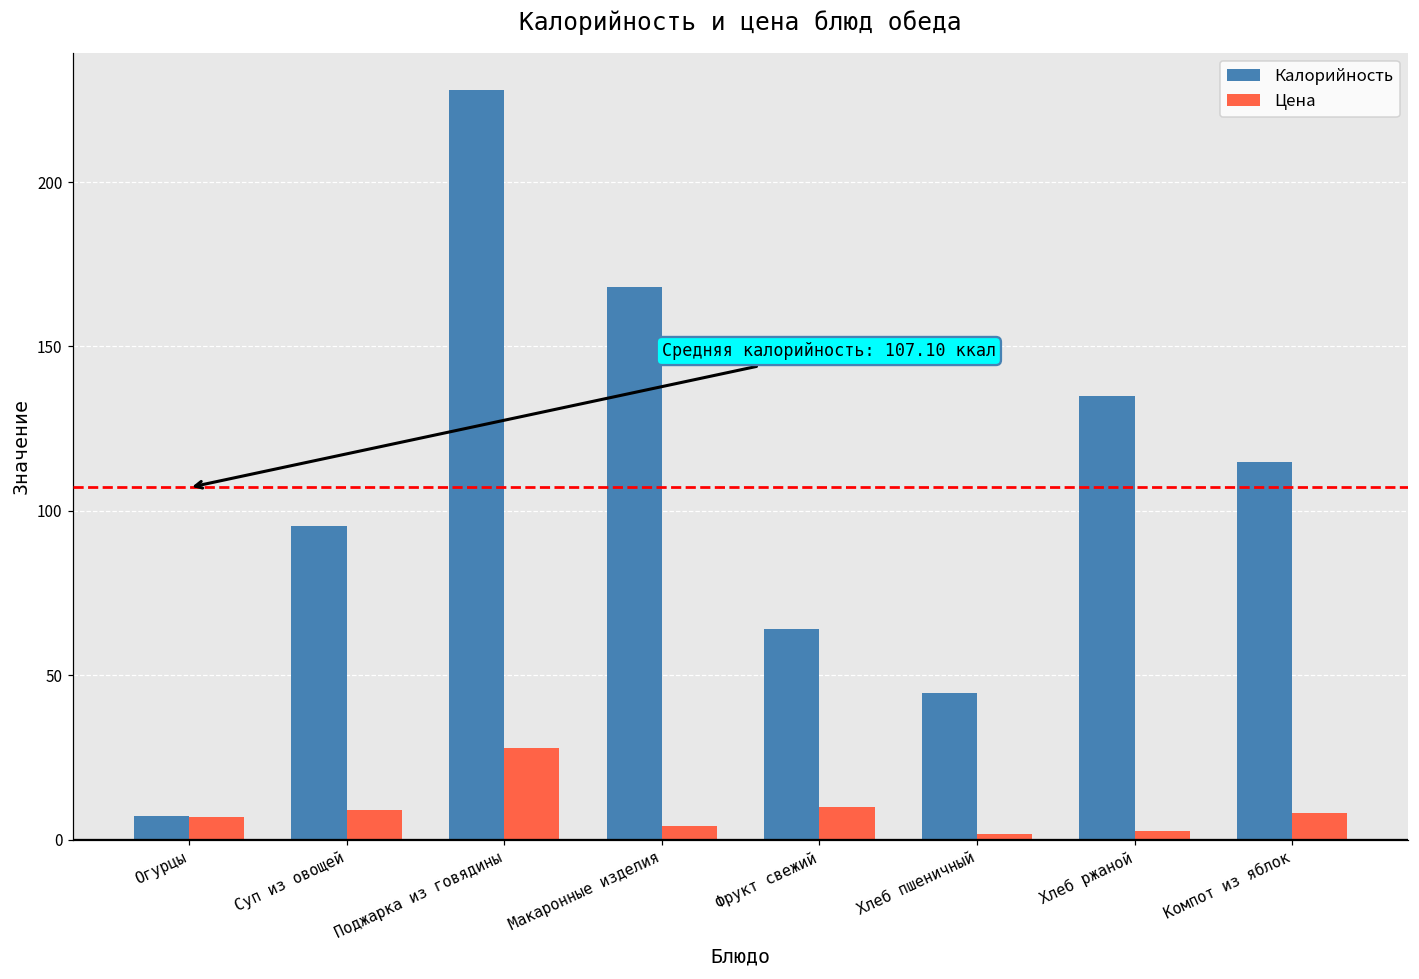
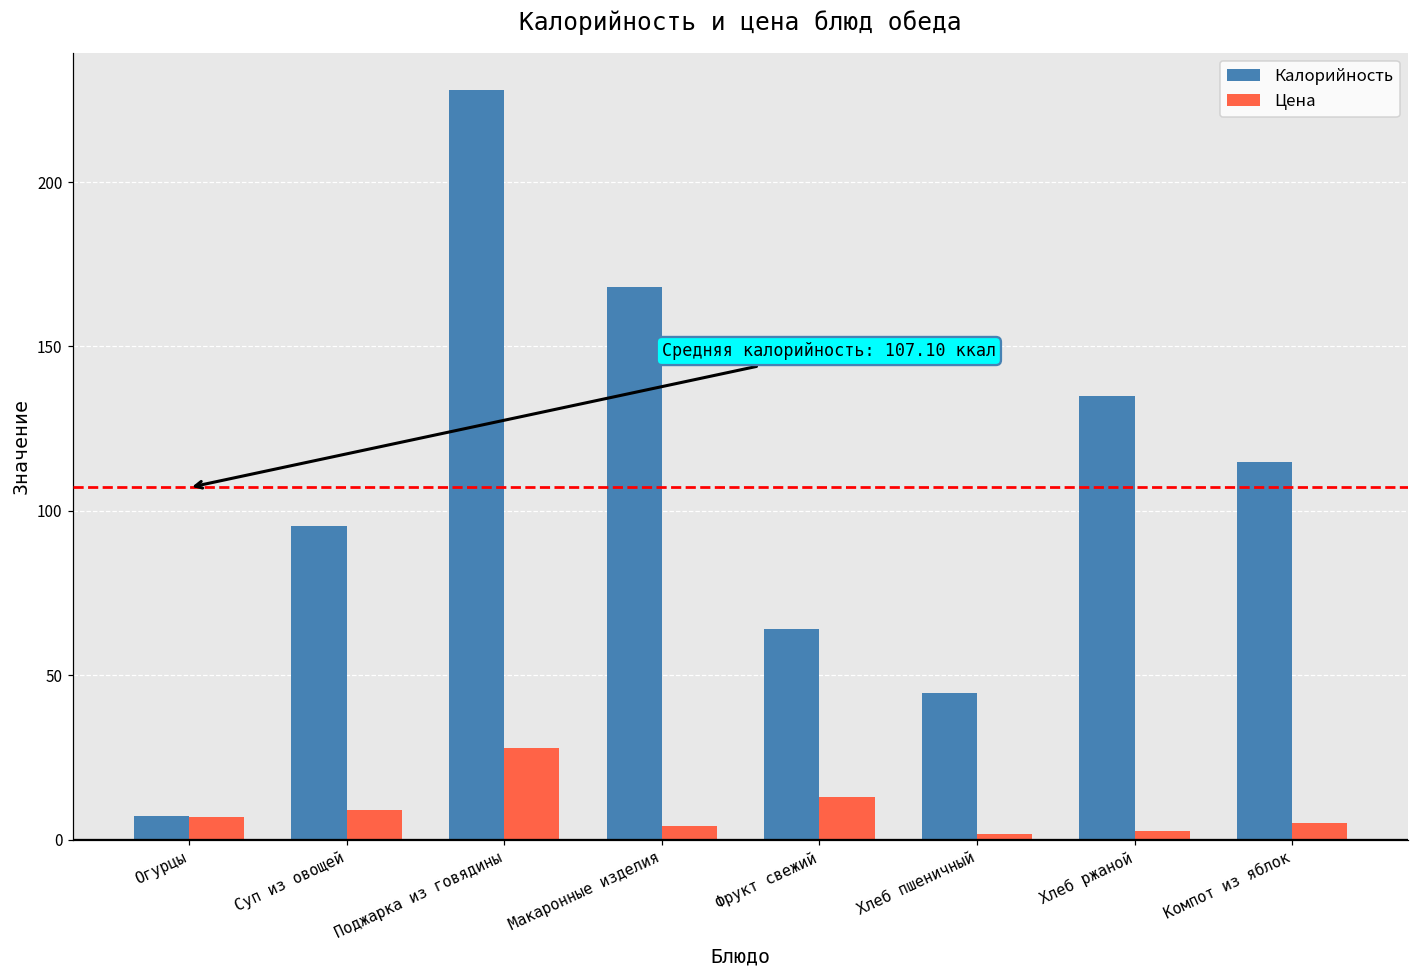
Цена, Фрукт свежий: 10 -> 13
Цена, Компот из яблок: 8 -> 5
